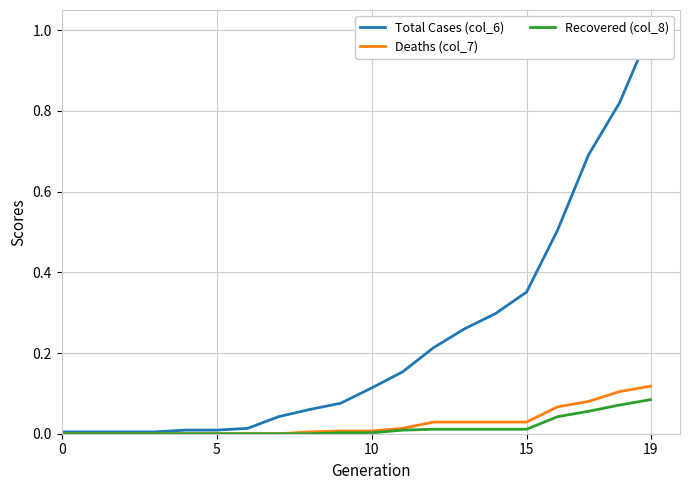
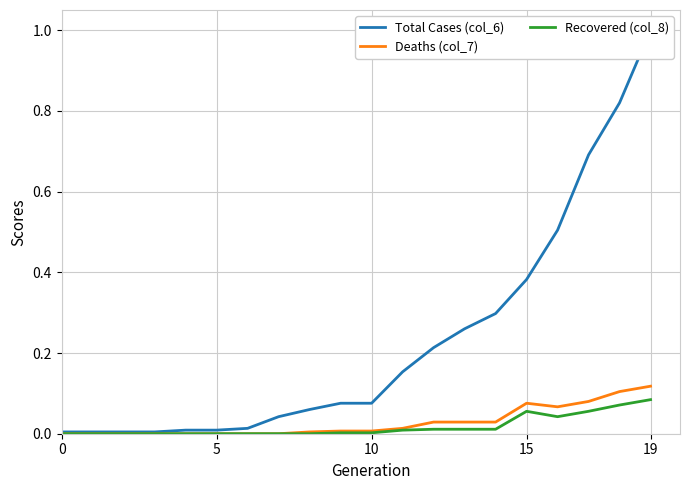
Total Cases (col_6), 10: 0.11 -> 0.08
Total Cases (col_6), 15: 0.35 -> 0.38
Deaths (col_7), 15: 0.03 -> 0.08
Recovered (col_8), 15: 0.01 -> 0.06
